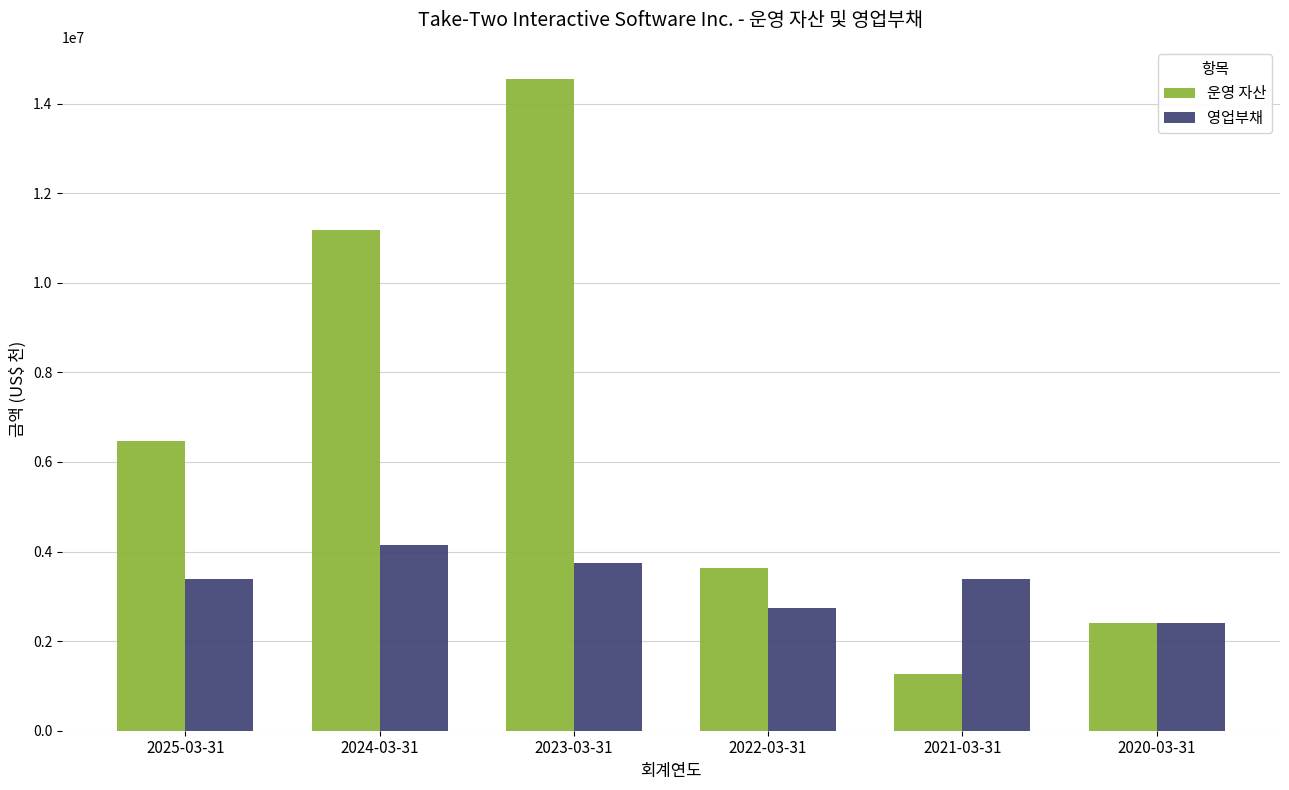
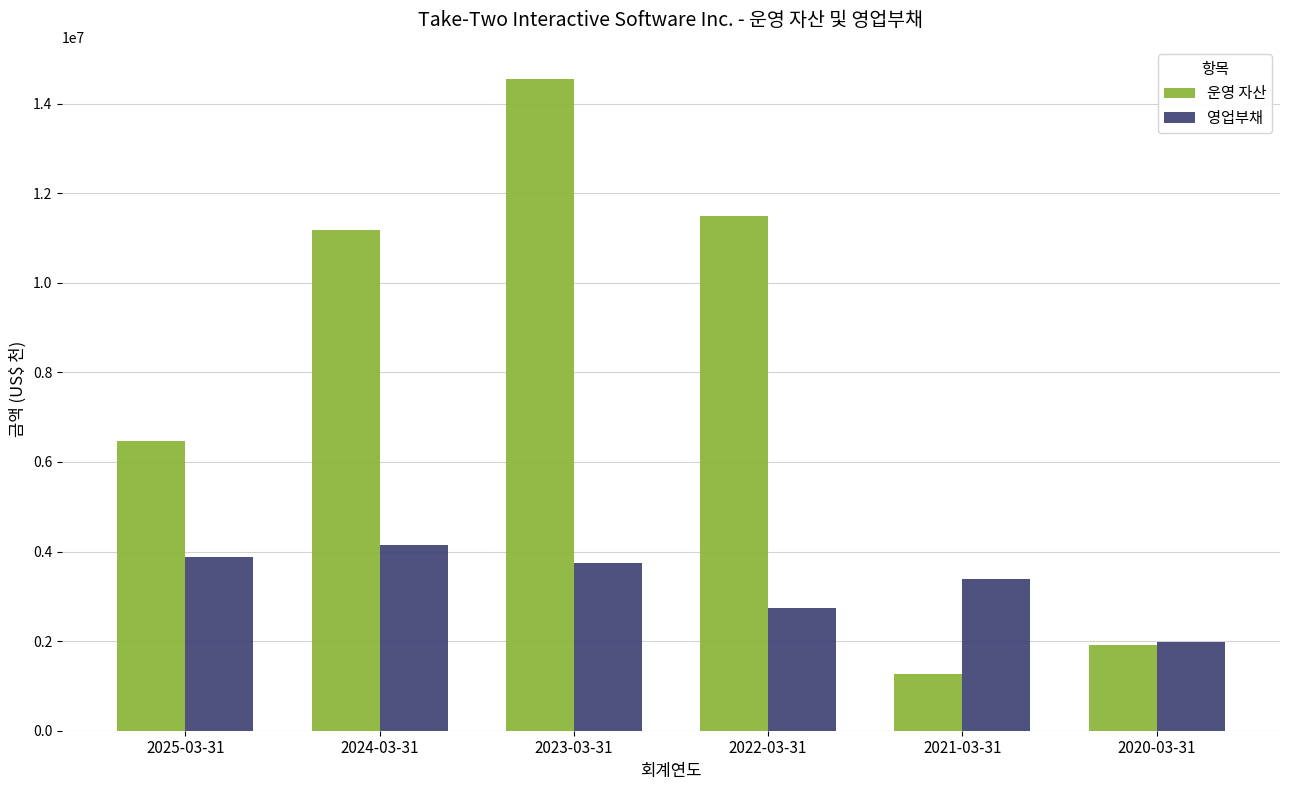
영업부채, 2025-03-31: 3400000 -> 3900000
운영 자산, 2022-03-31: 3600000 -> 11500000
운영 자산, 2020-03-31: 2400000 -> 1900000
영업부채, 2020-03-31: 2400000 -> 2000000
